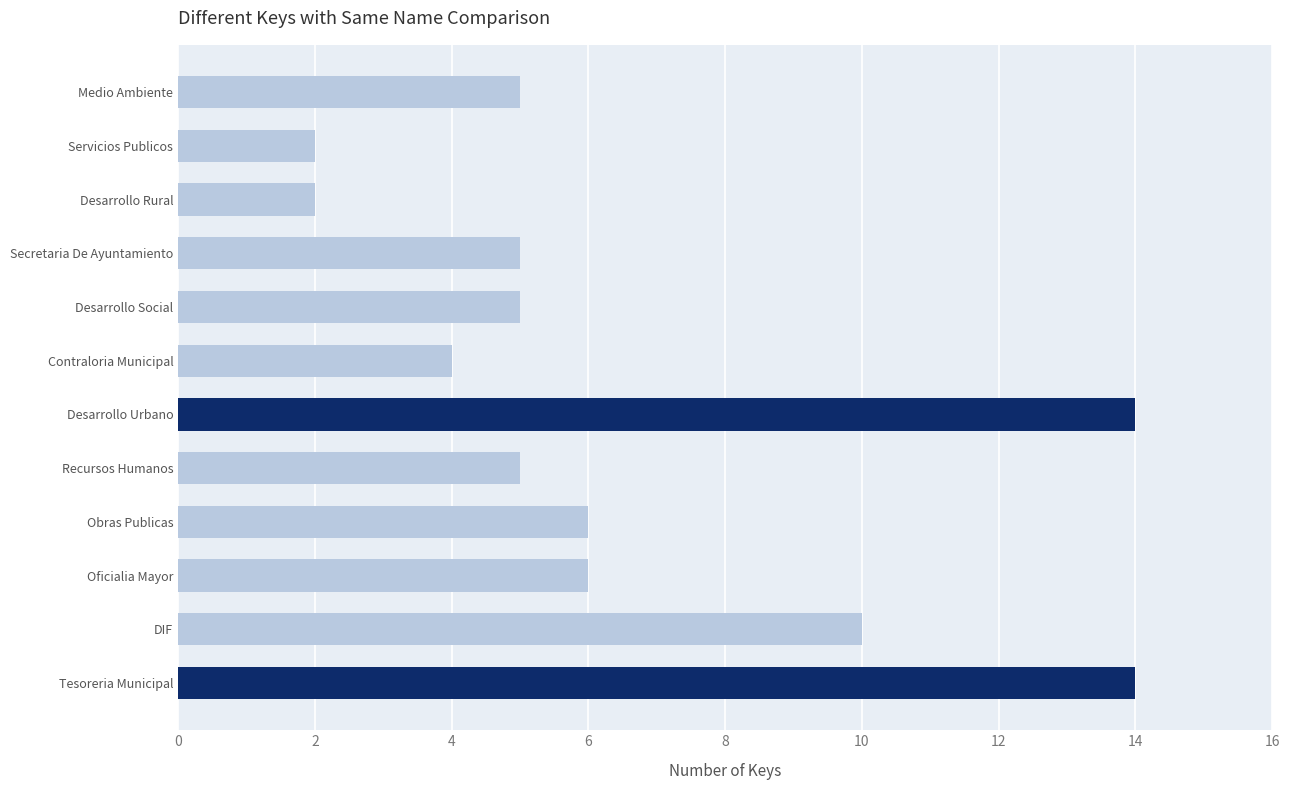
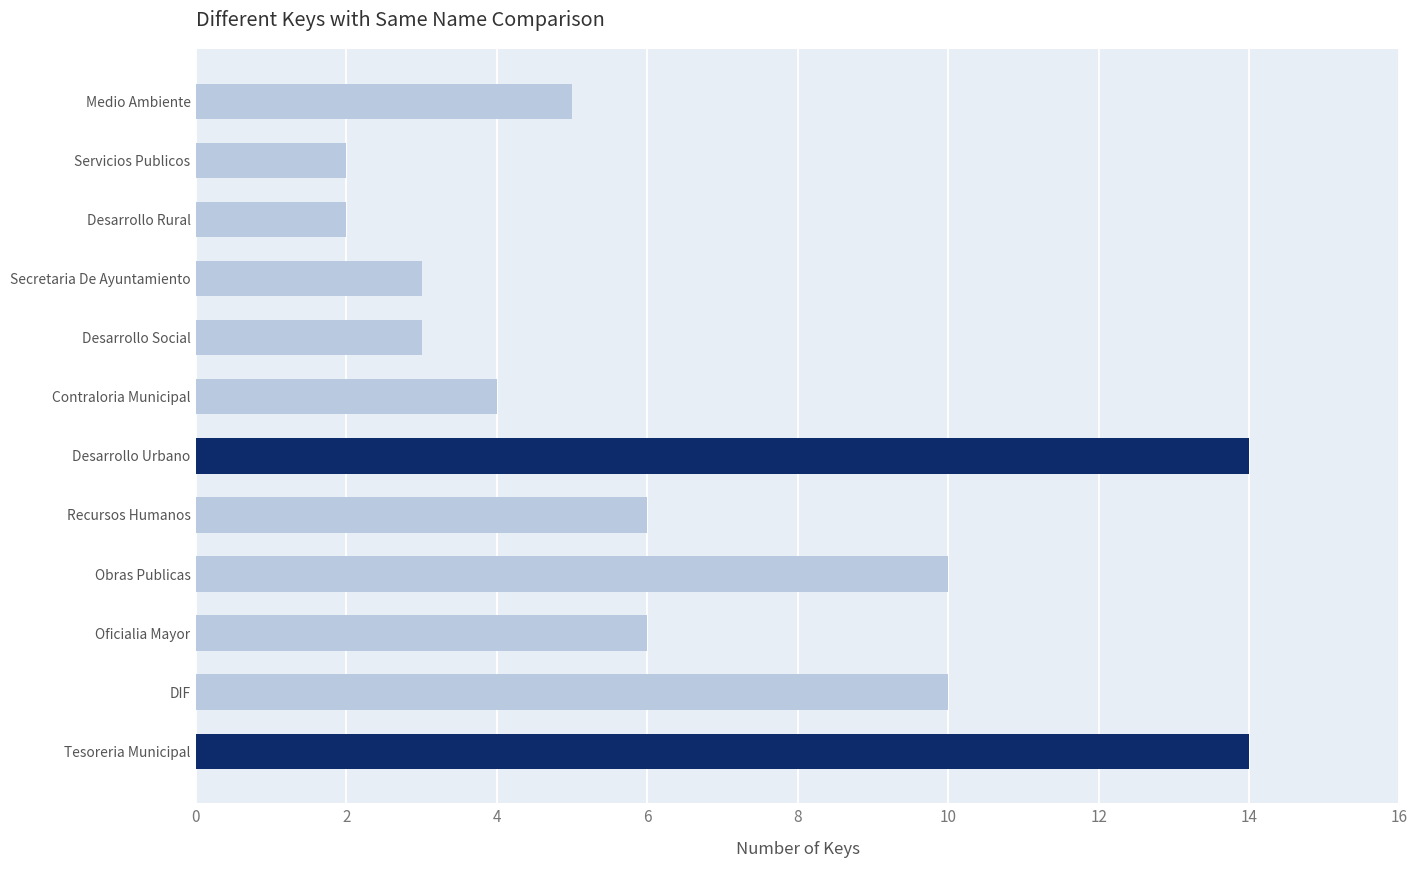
Secretaria De Ayuntamiento: 5 -> 3
Desarrollo Social: 5 -> 3
Recursos Humanos: 5 -> 6
Obras Publicas: 6 -> 10
